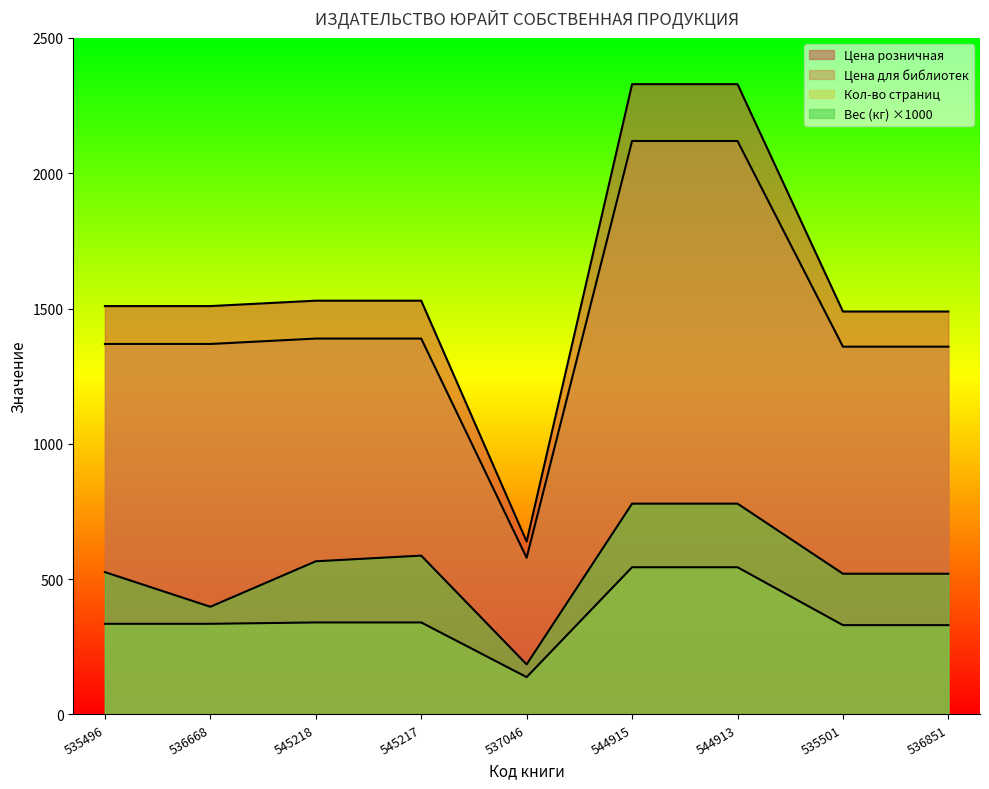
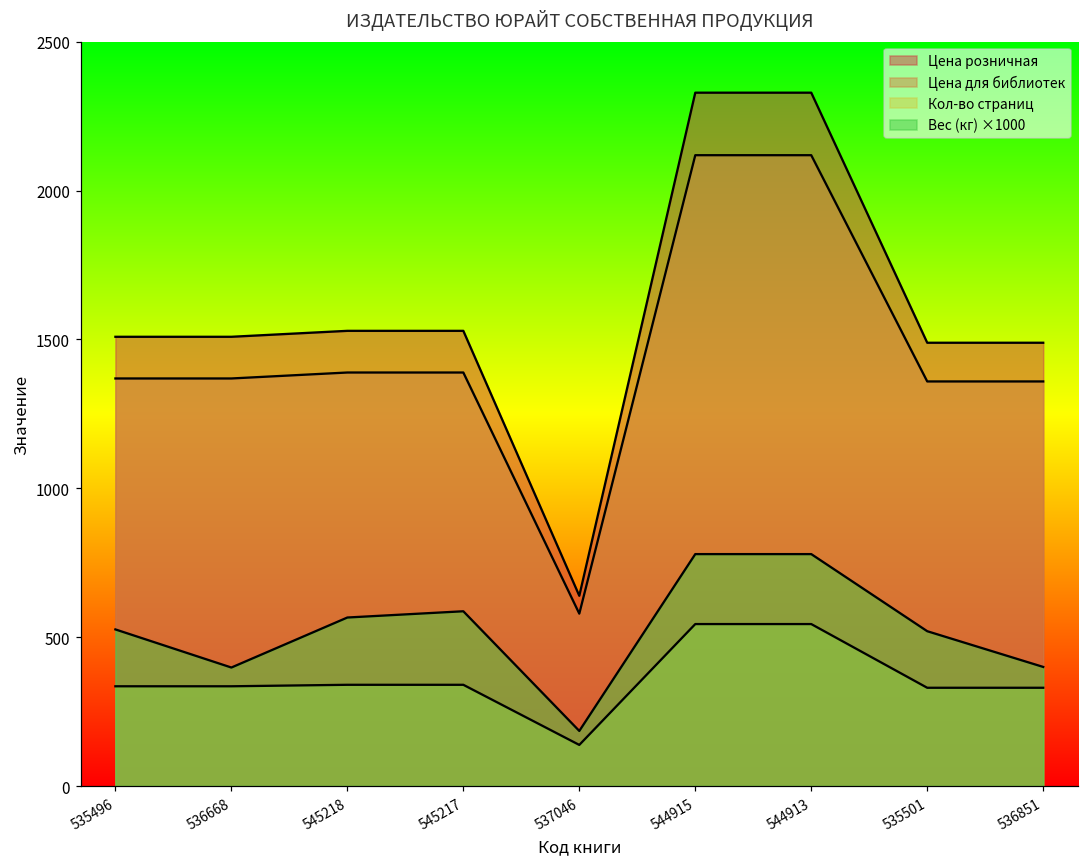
Вес (кг) ×1000, 536851: 520 -> 400
